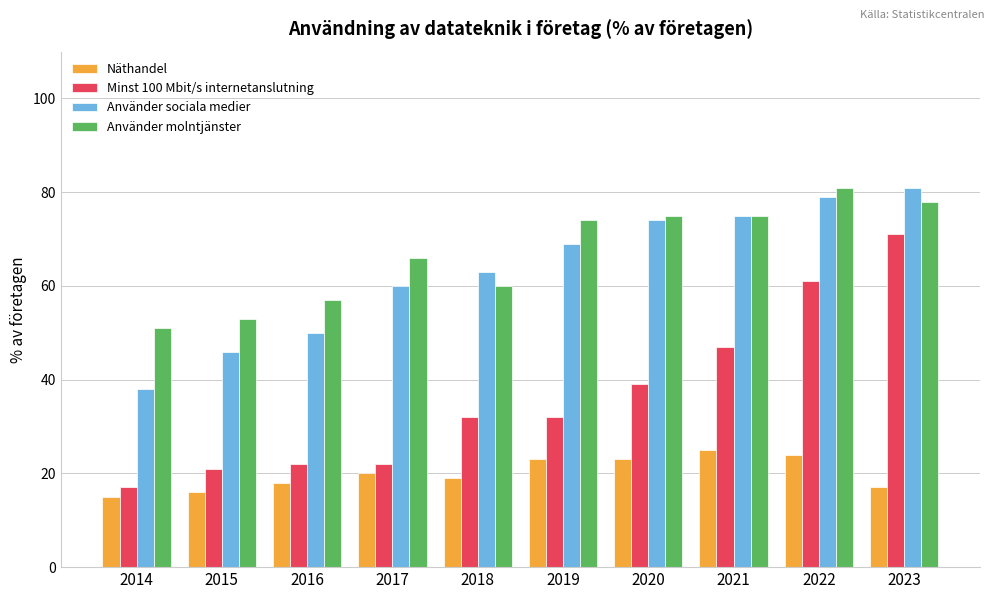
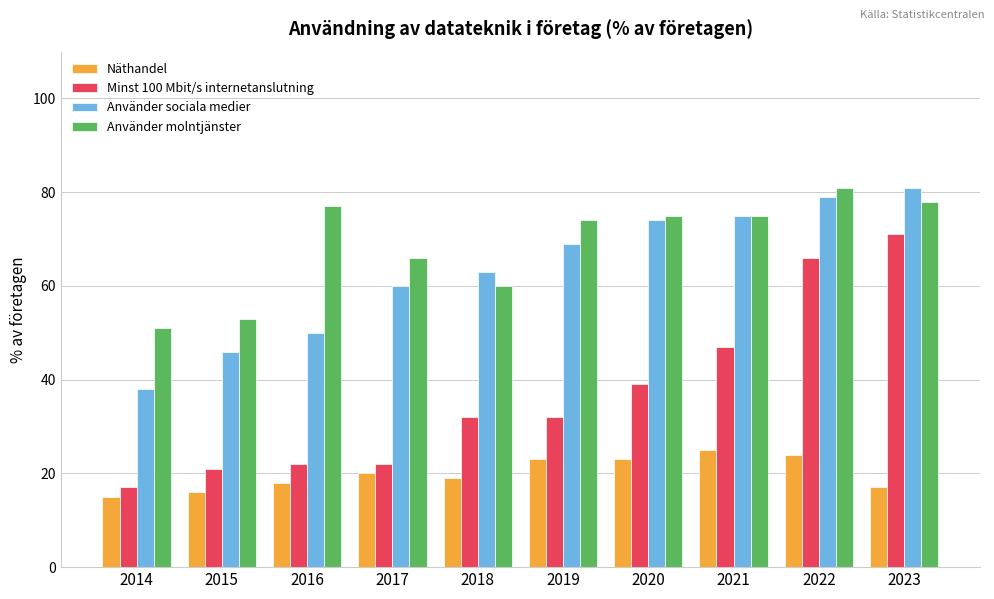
Använder molntjänster, 2016: 57 -> 77
Minst 100 Mbit/s internetanslutning, 2022: 61 -> 66
